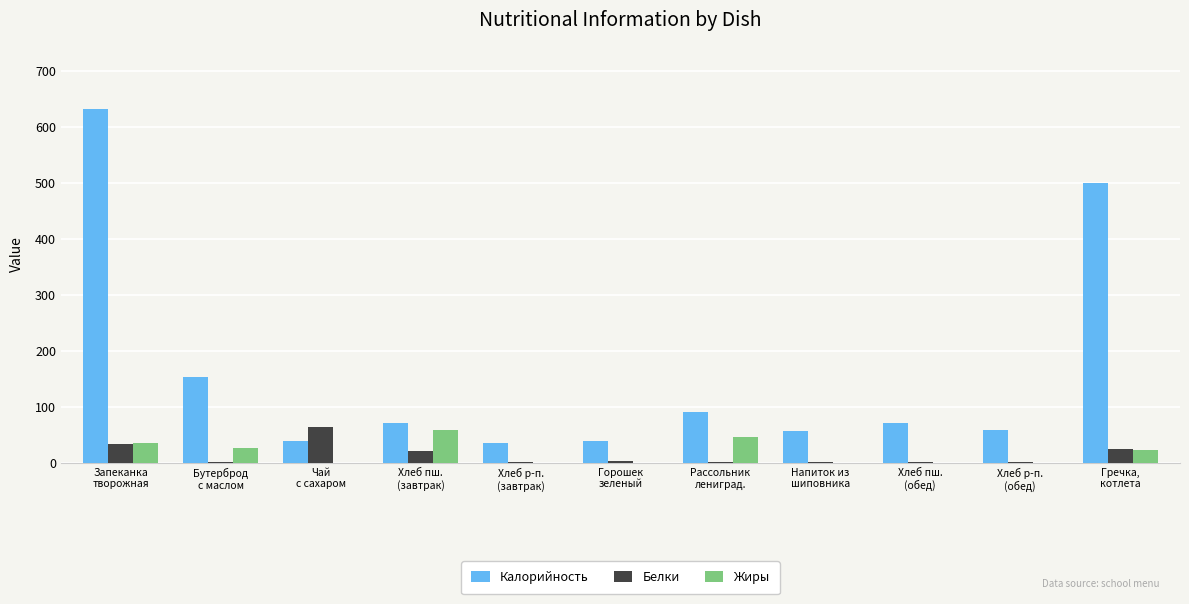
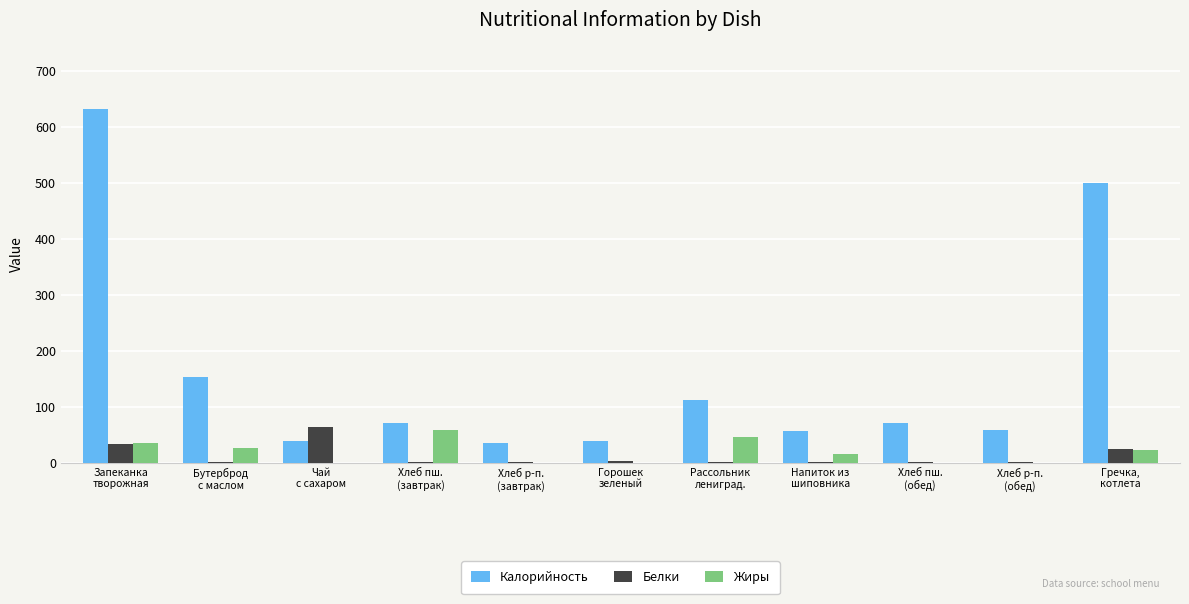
Белки, Хлеб пш. (завтрак): 20 -> 0
Калорийность, Рассольник лениград.: 90 -> 110
Жиры, Напиток из шиповника: 0 -> 20
